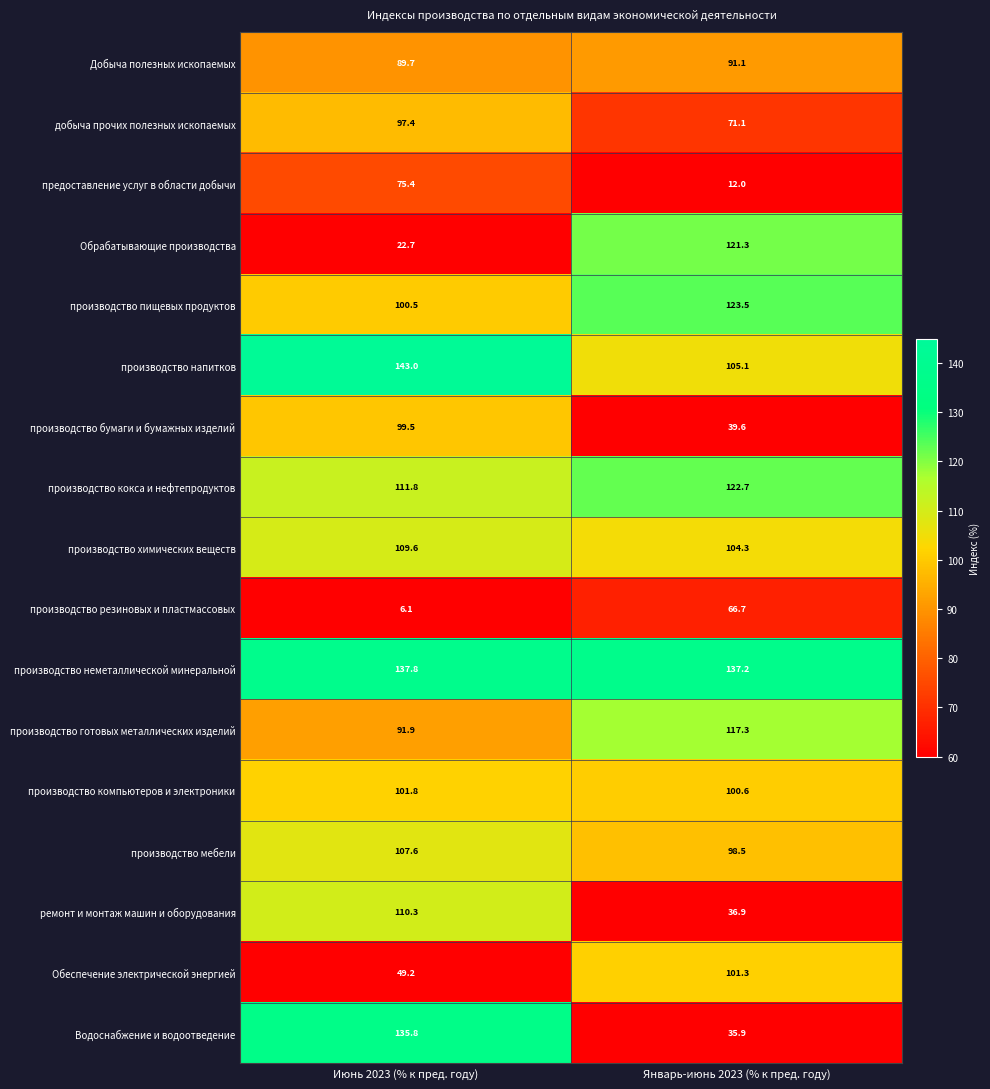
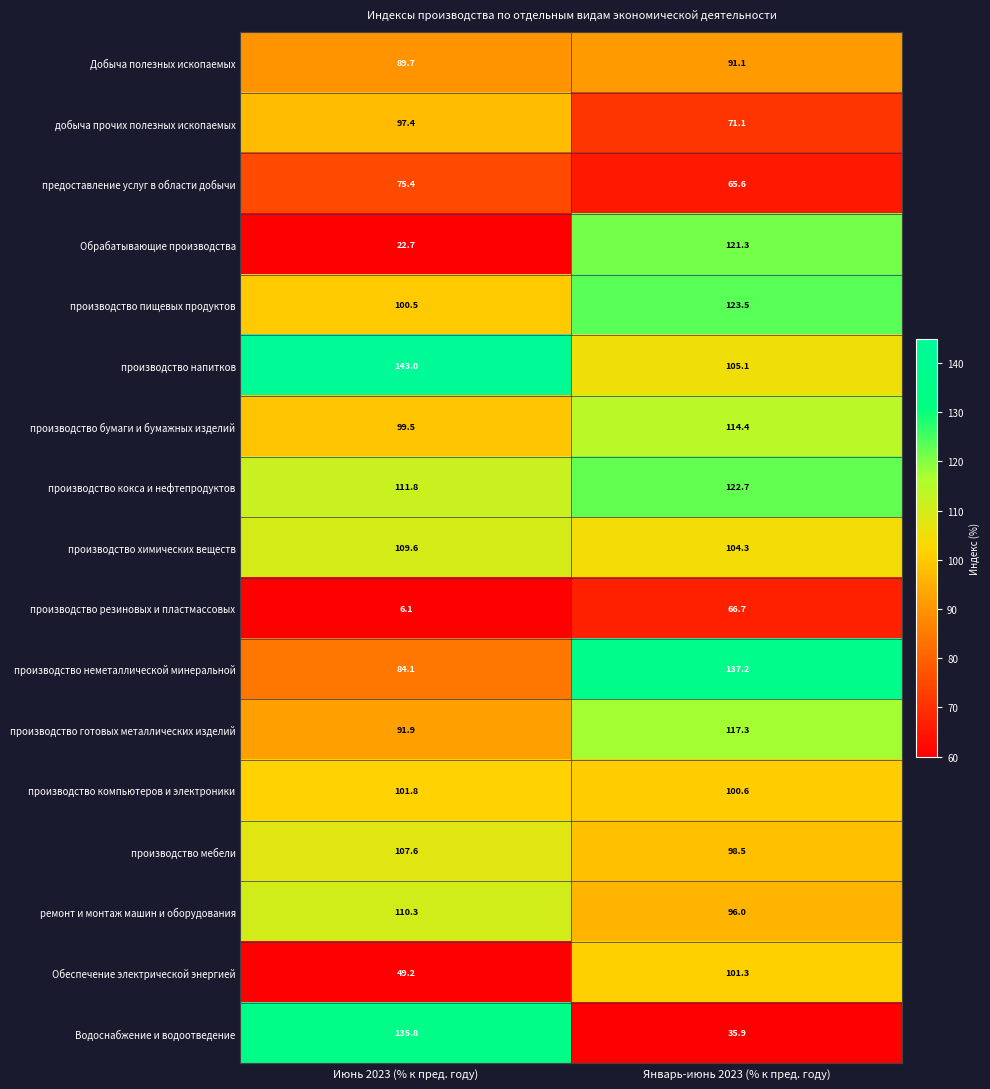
предоставление услуг в области добычи, Январь-июнь 2023 (% к пред. году): 12.0 -> 65.6
производство бумаги и бумажных изделий, Январь-июнь 2023 (% к пред. году): 39.6 -> 114.4
производство неметаллической минеральной, Июнь 2023 (% к пред. году): 137.8 -> 84.1
ремонт и монтаж машин и оборудования, Январь-июнь 2023 (% к пред. году): 36.9 -> 96.0
